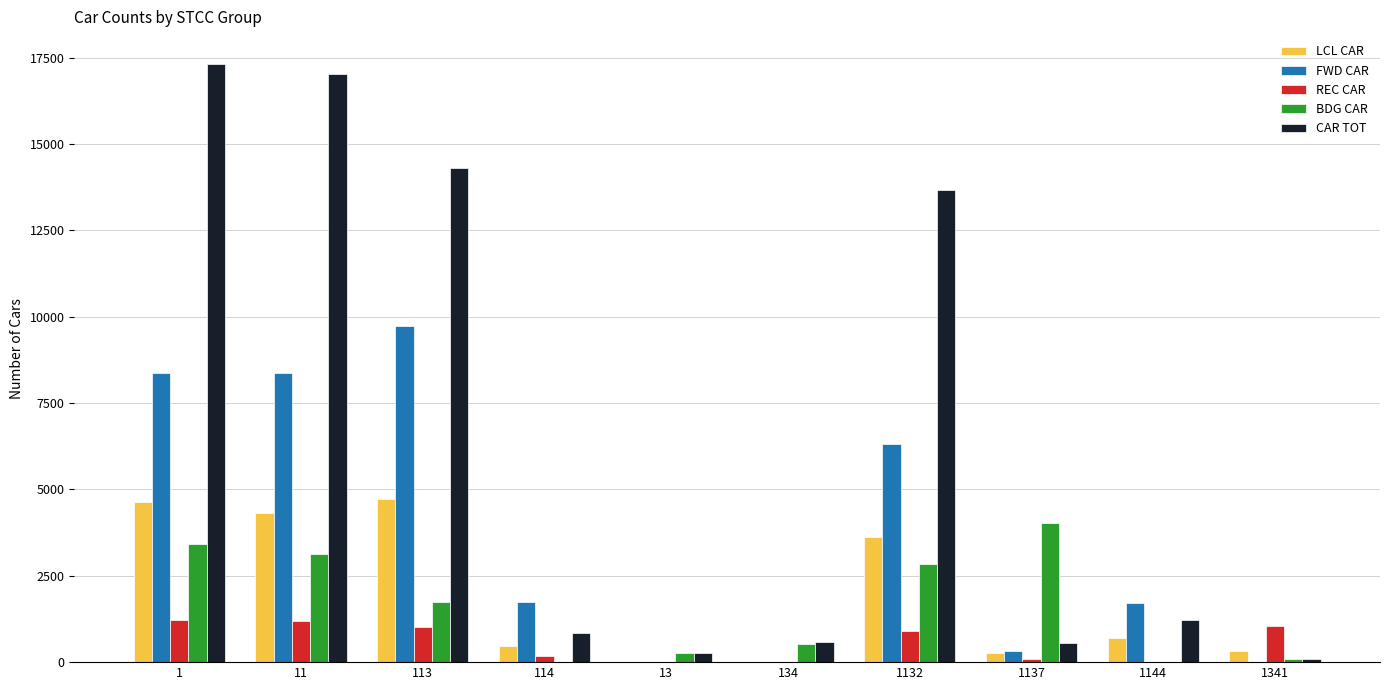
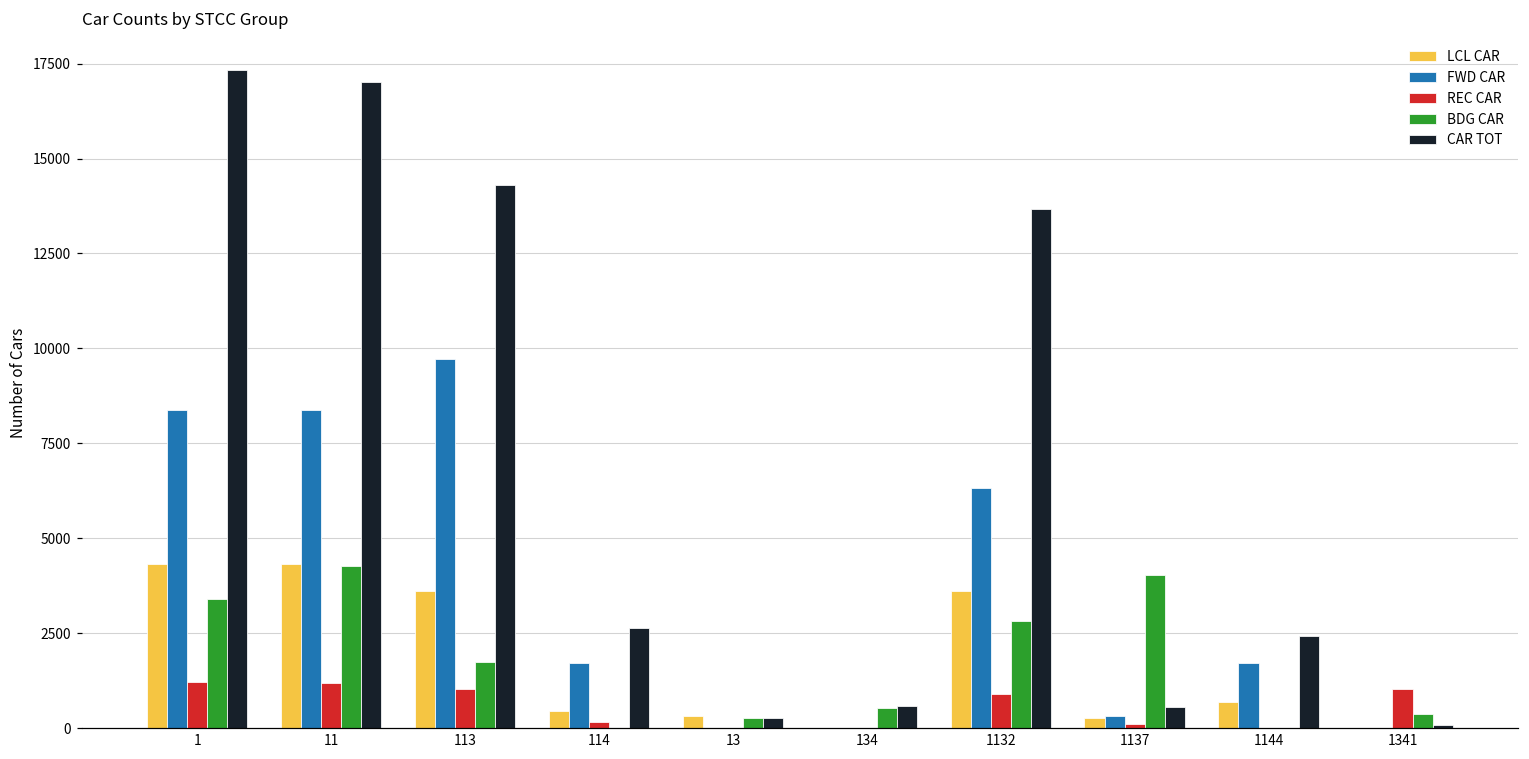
LCL CAR, 1: 4600 -> 4300
BDG CAR, 11: 3100 -> 4300
LCL CAR, 113: 4700 -> 3600
CAR TOT, 114: 800 -> 2600
LCL CAR, 13: 0 -> 300
CAR TOT, 1144: 1200 -> 2400
LCL CAR, 1341: 300 -> 0
BDG CAR, 1341: 100 -> 400
